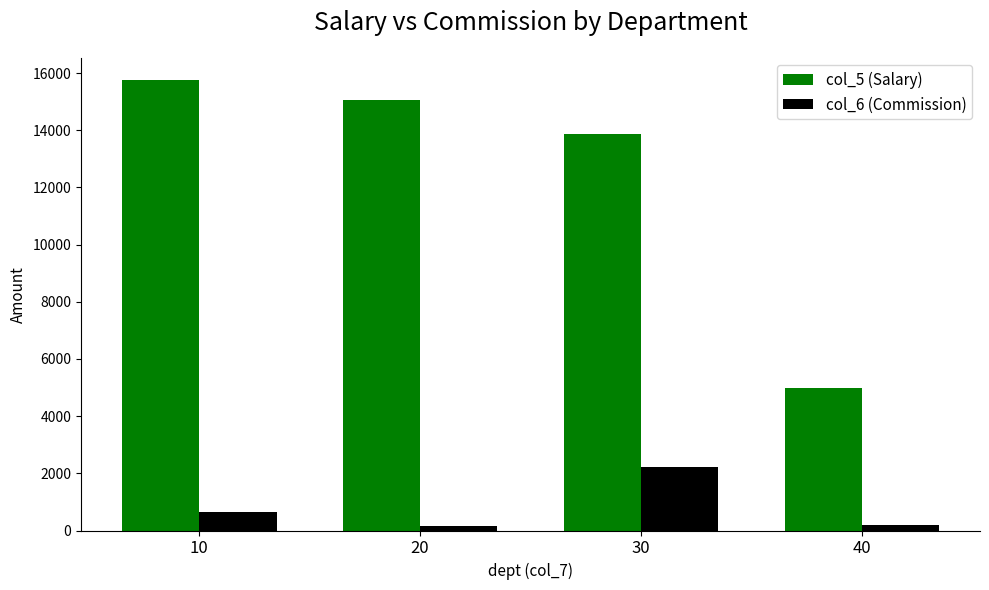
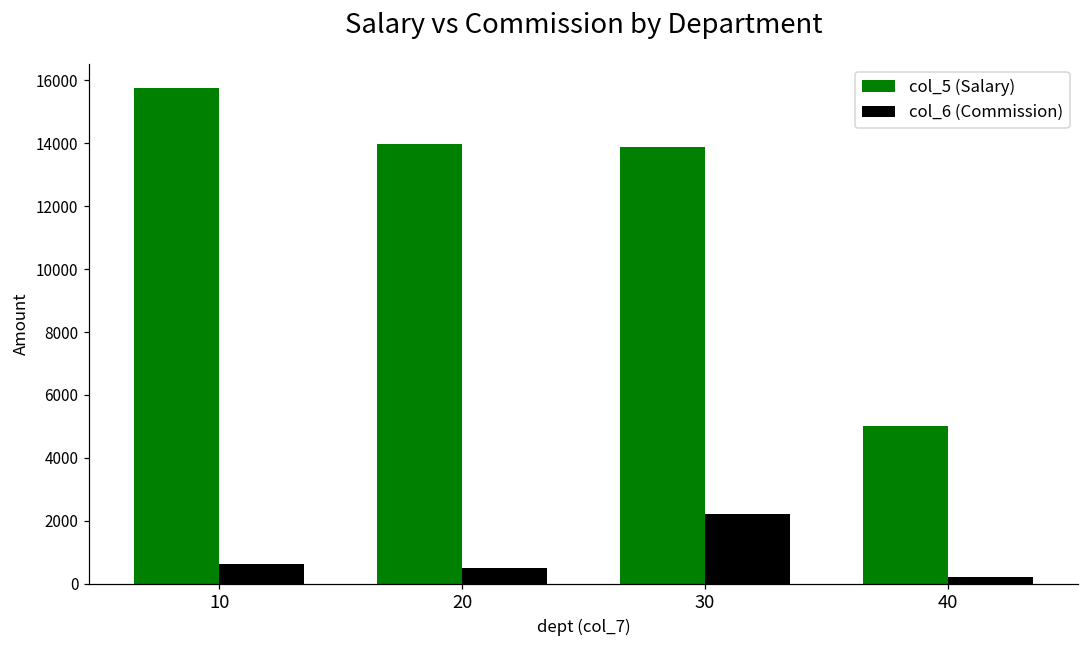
col_5 (Salary), 20: 15100 -> 14000
col_6 (Commission), 20: 200 -> 500
